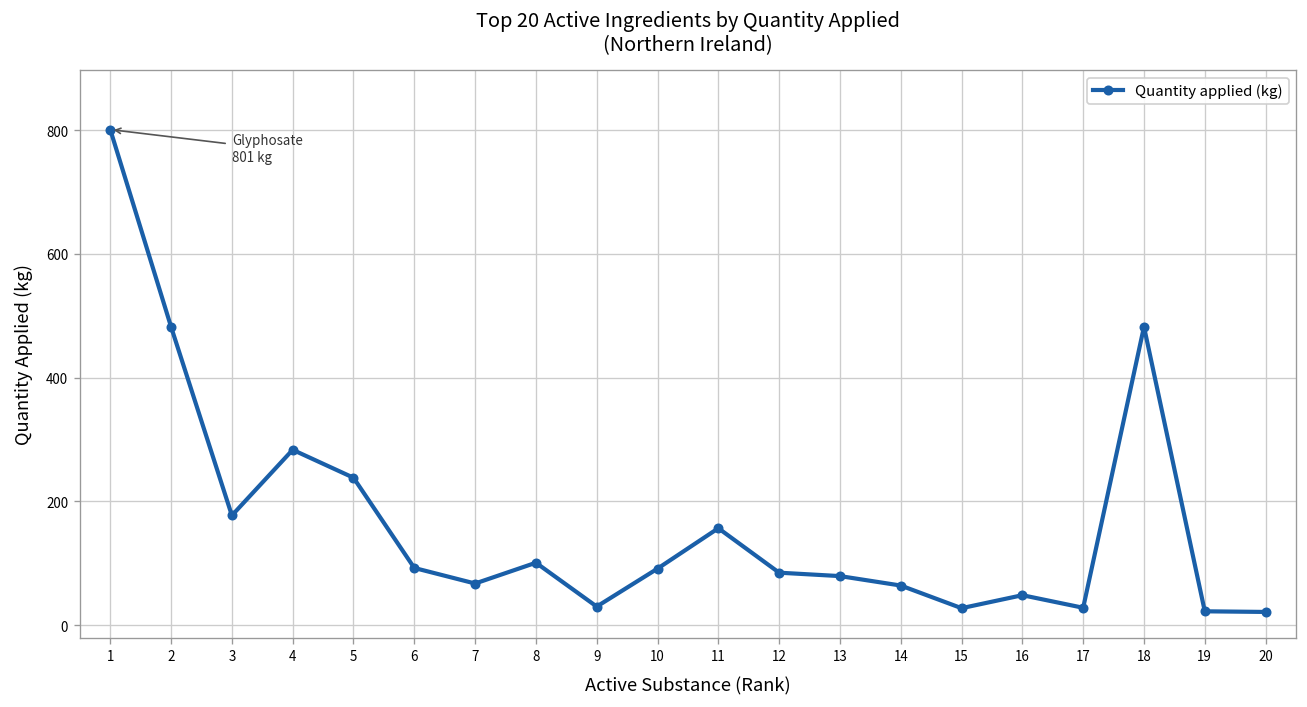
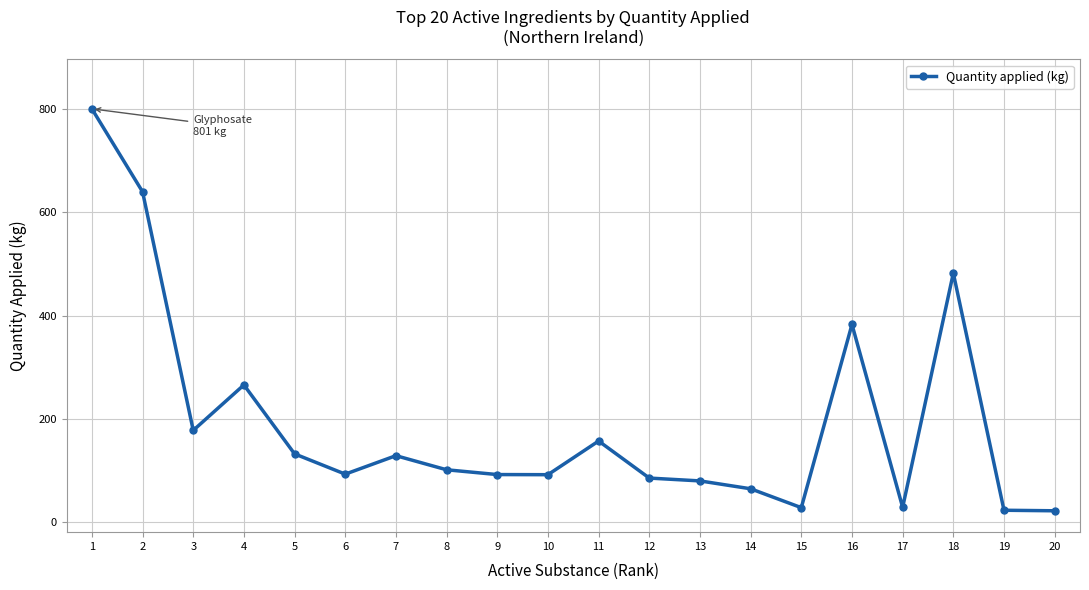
2: 480 -> 640
4: 280 -> 270
5: 240 -> 130
7: 70 -> 130
9: 30 -> 90
16: 50 -> 380
